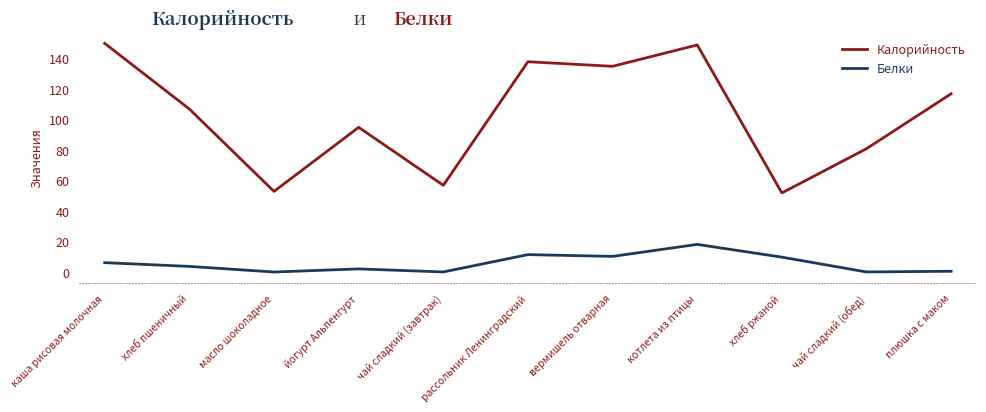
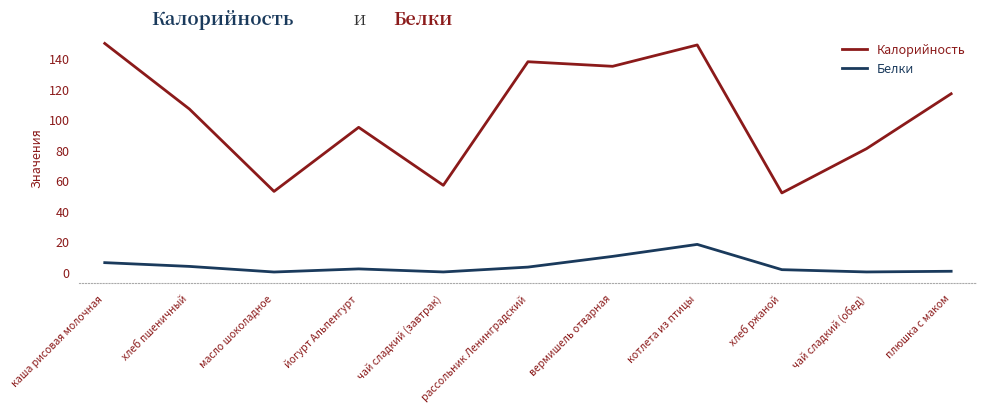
Белки, рассольник Ленинградский: 12 -> 3
Белки, хлеб ржаной: 10 -> 2
